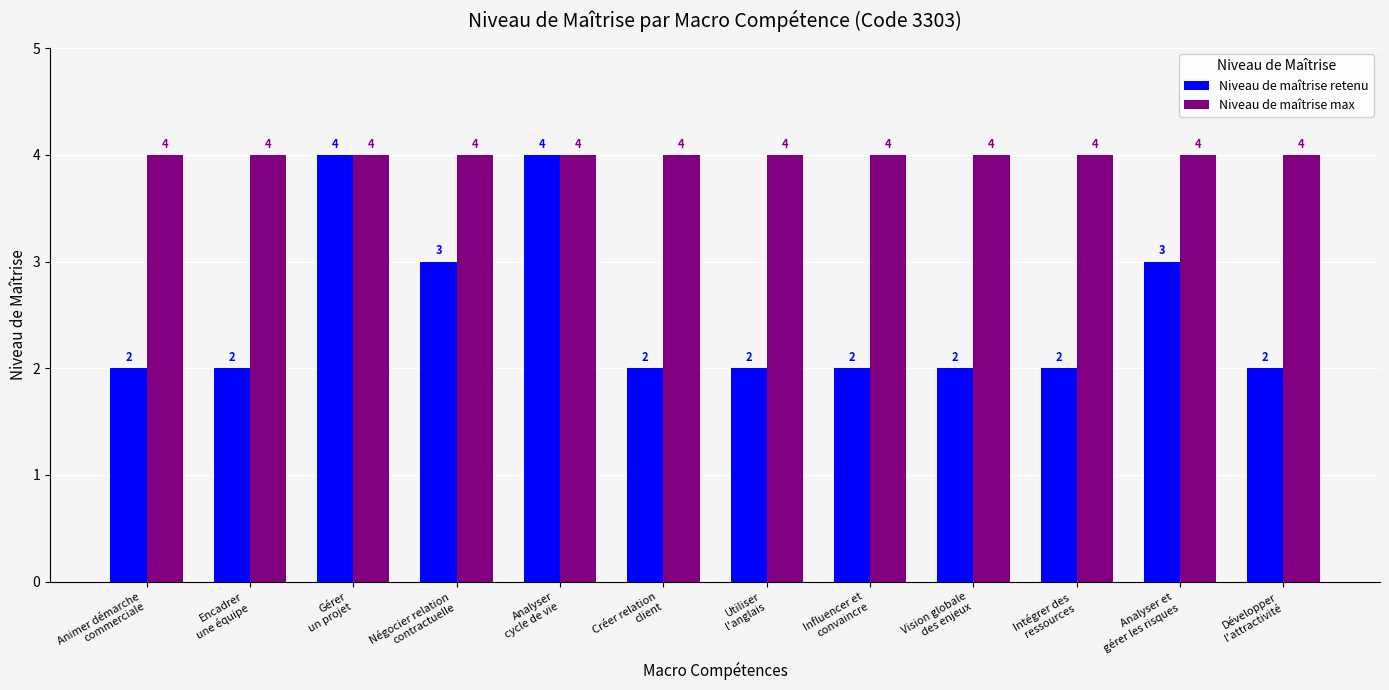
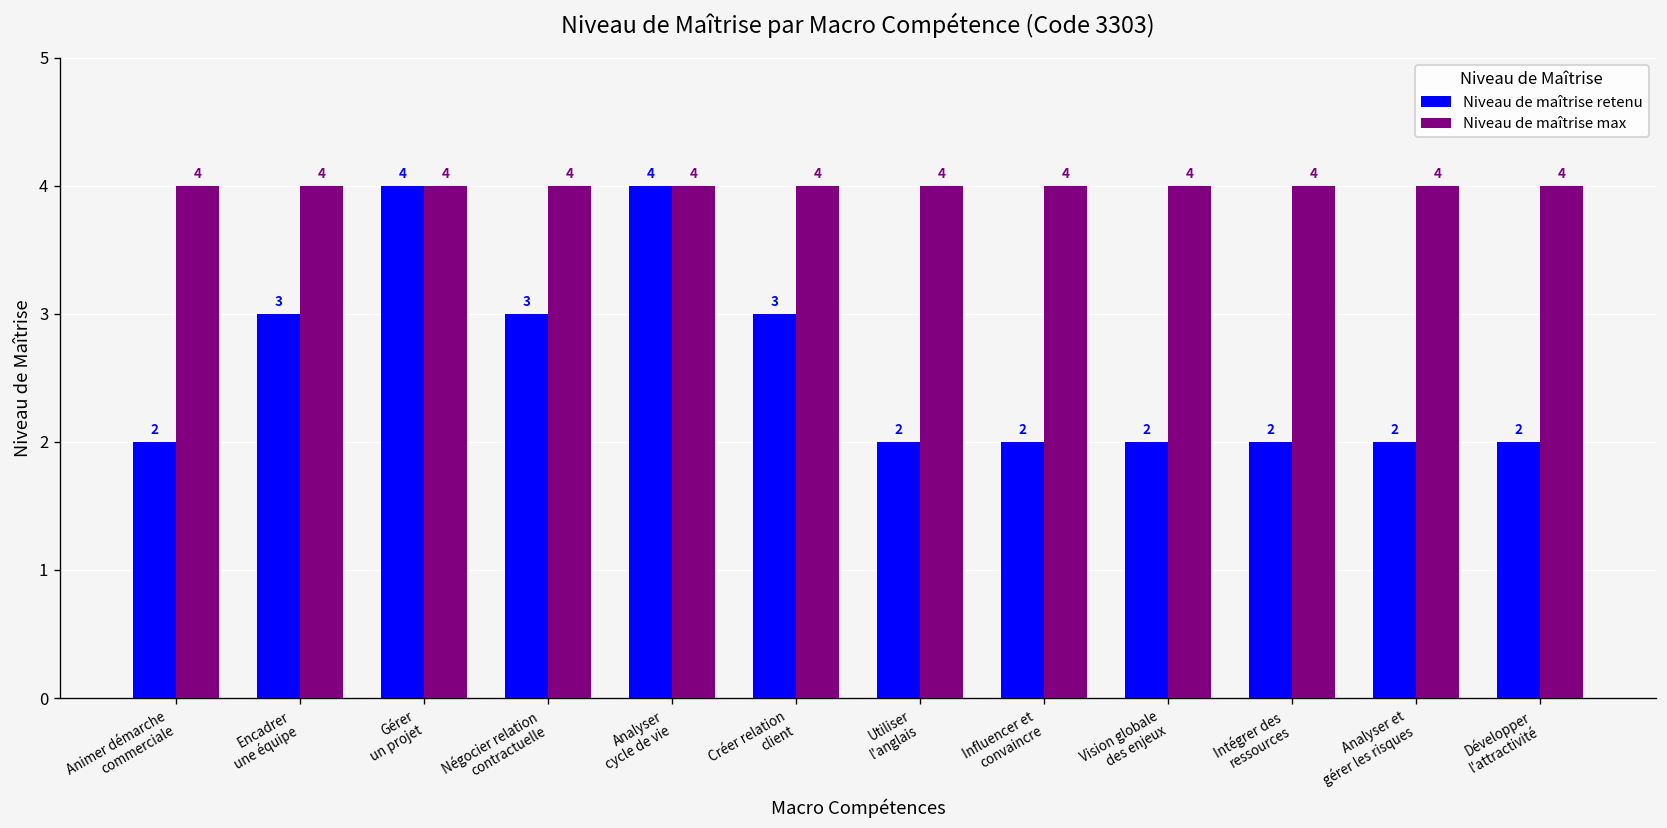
Niveau de maîtrise retenu, Encadrer une équipe: 2 -> 3
Niveau de maîtrise retenu, Créer relation client: 2 -> 3
Niveau de maîtrise retenu, Analyser et gérer les risques: 3 -> 2
